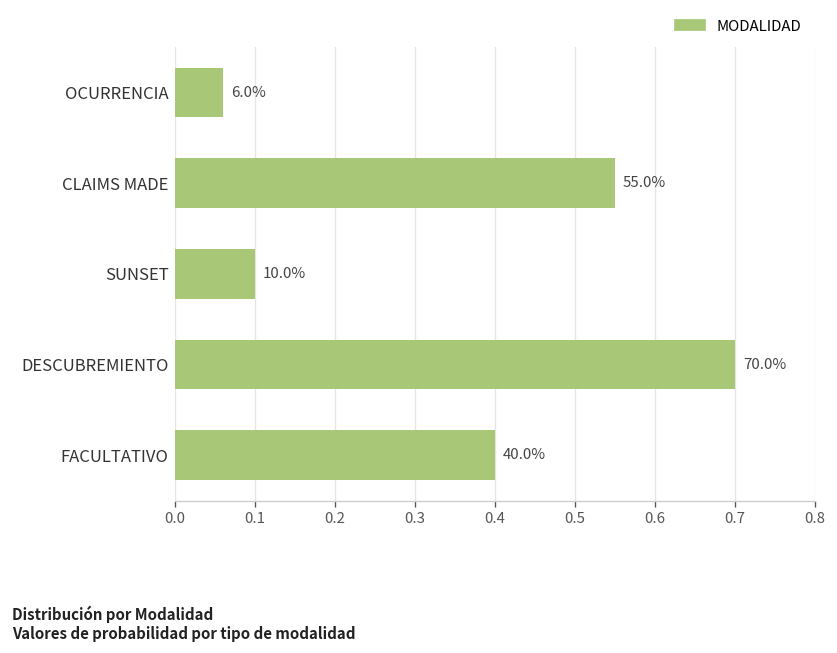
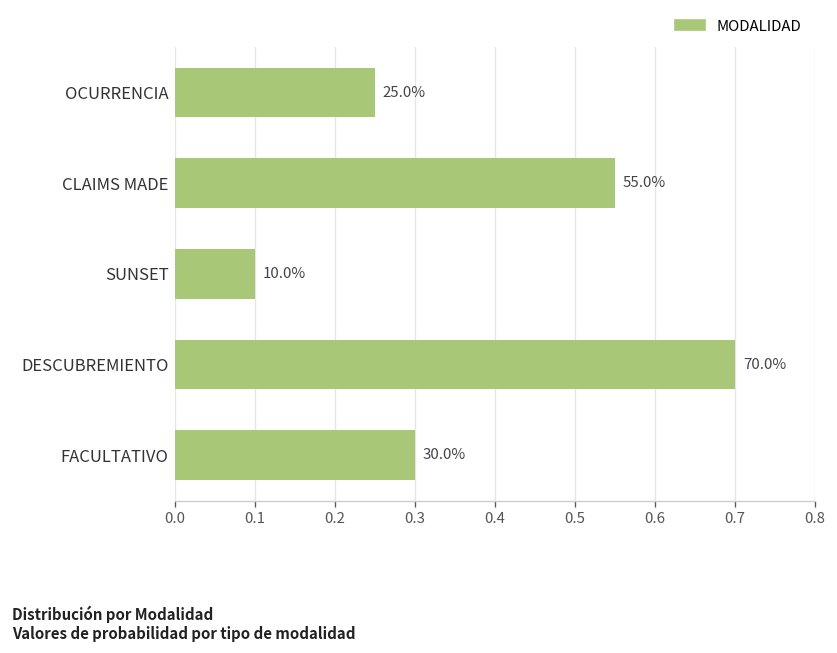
OCURRENCIA: 6.0% -> 25.0%
FACULTATIVO: 40.0% -> 30.0%
